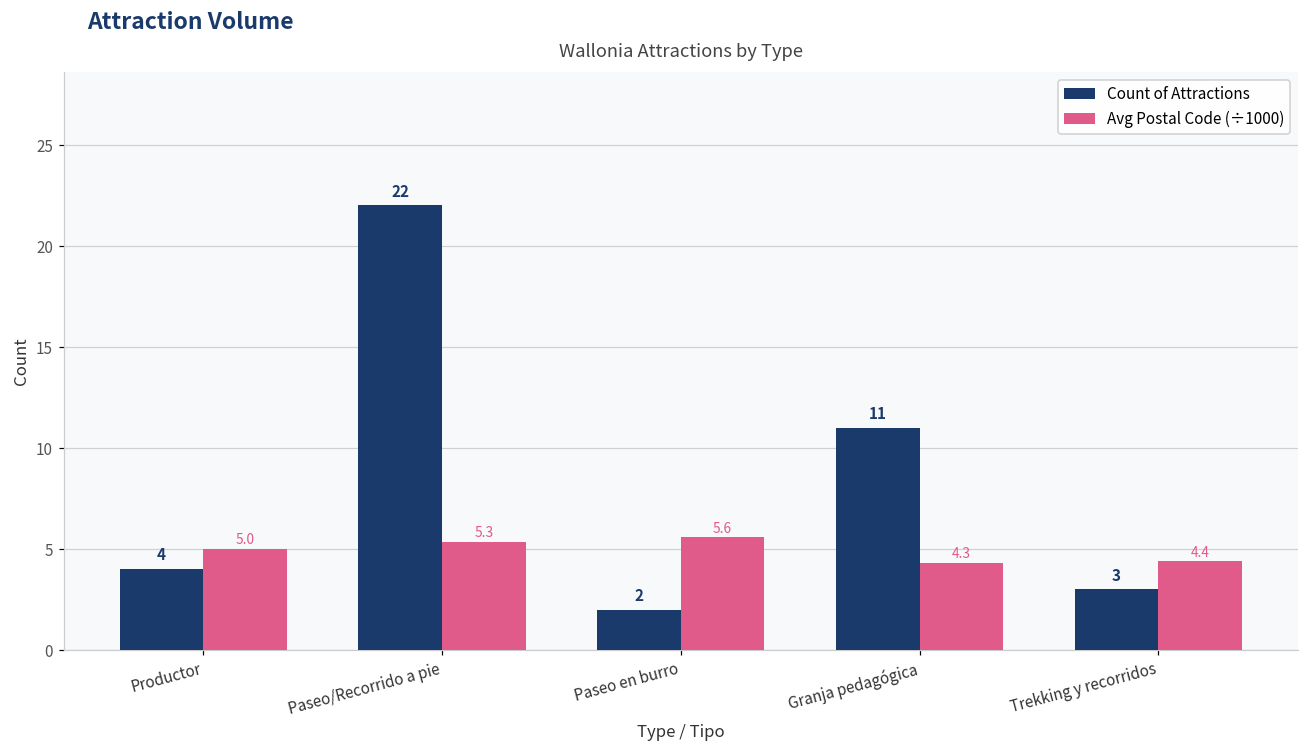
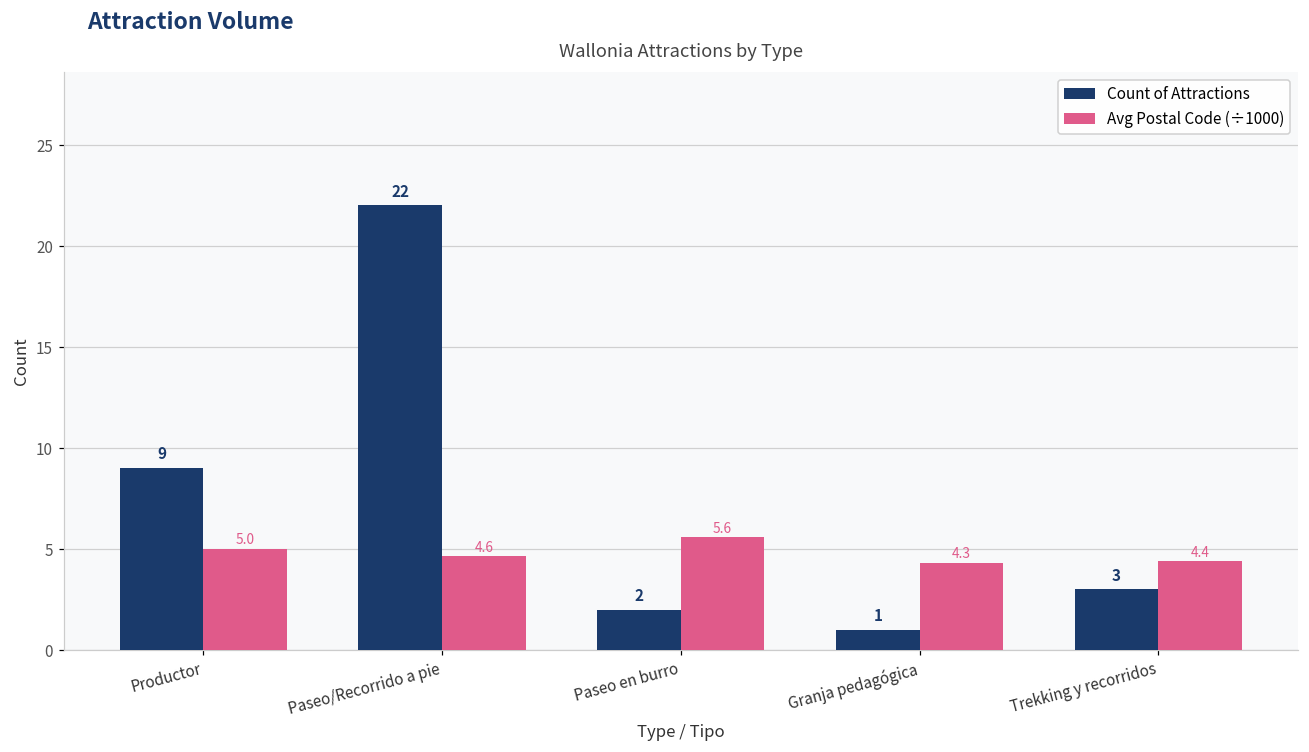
Count of Attractions, Productor: 4 -> 9
Avg Postal Code (÷1000), Paseo/Recorrido a pie: 5.3 -> 4.6
Count of Attractions, Granja pedagógica: 11 -> 1
